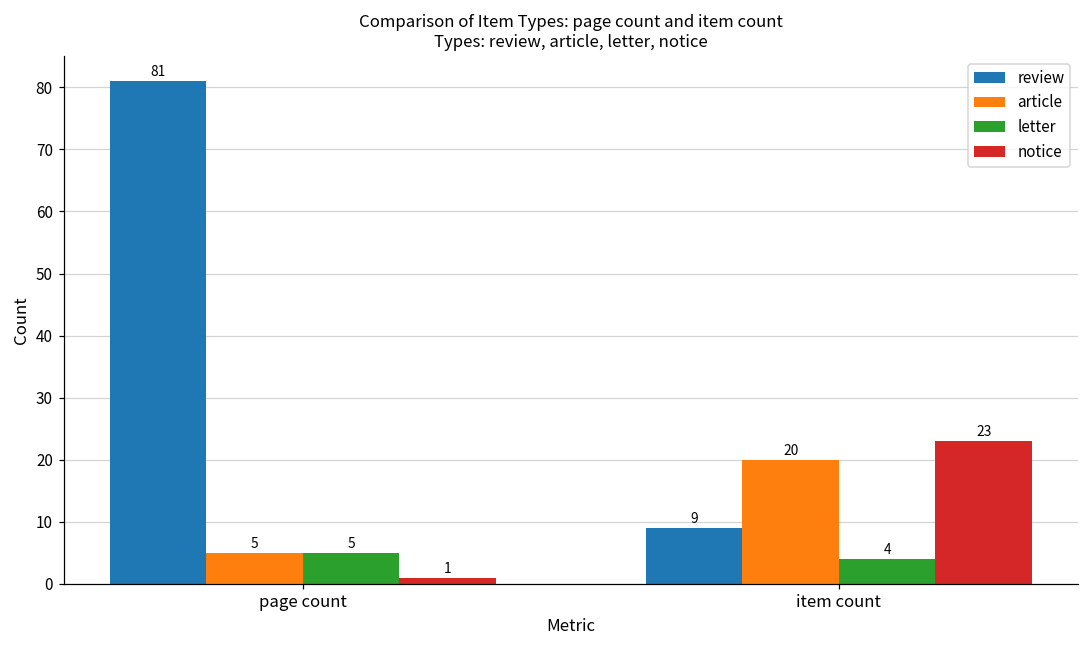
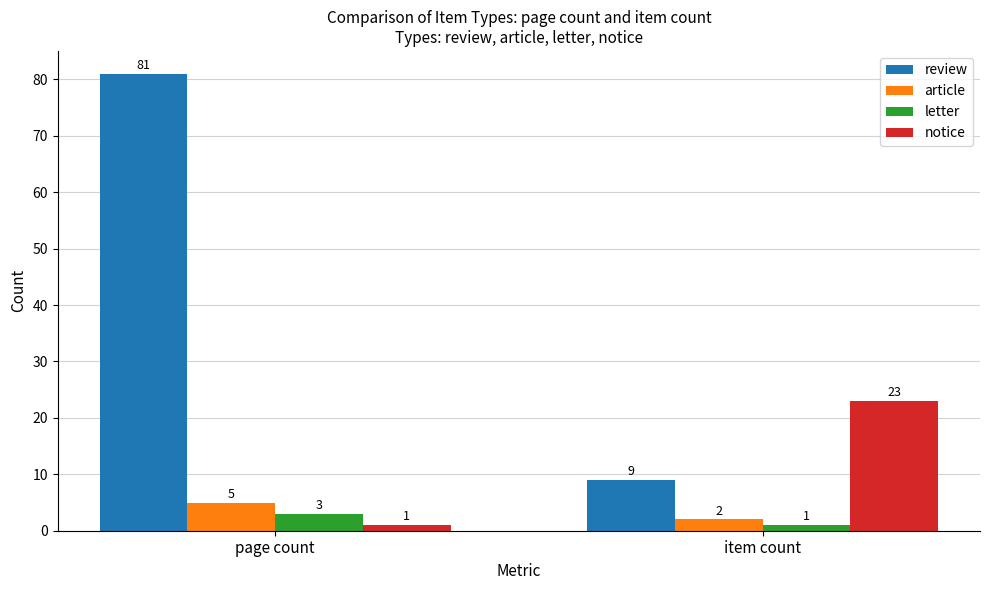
letter, page count: 5 -> 3
article, item count: 20 -> 2
letter, item count: 4 -> 1
